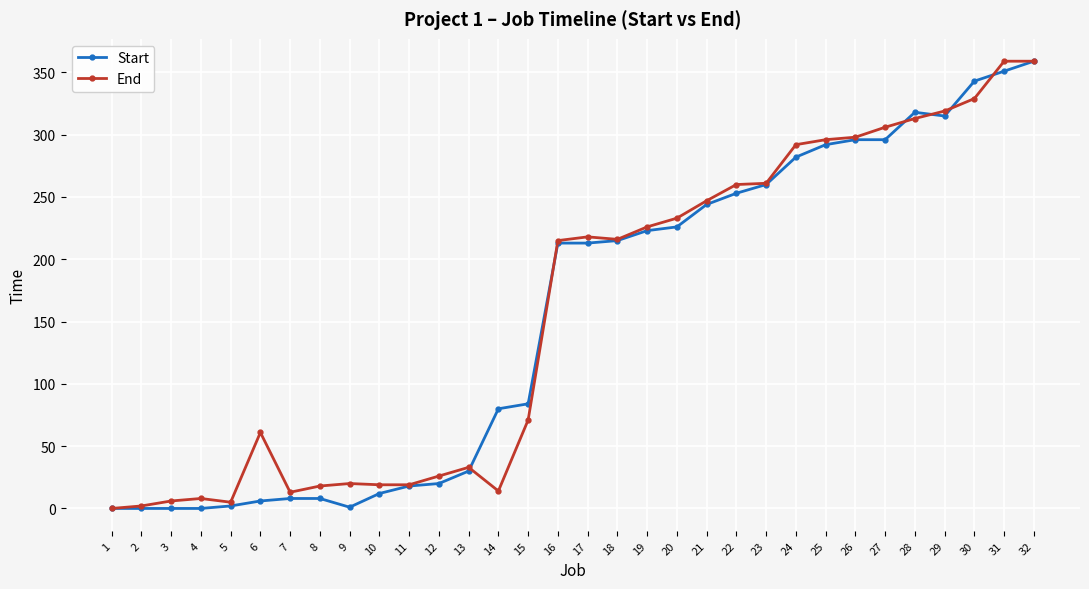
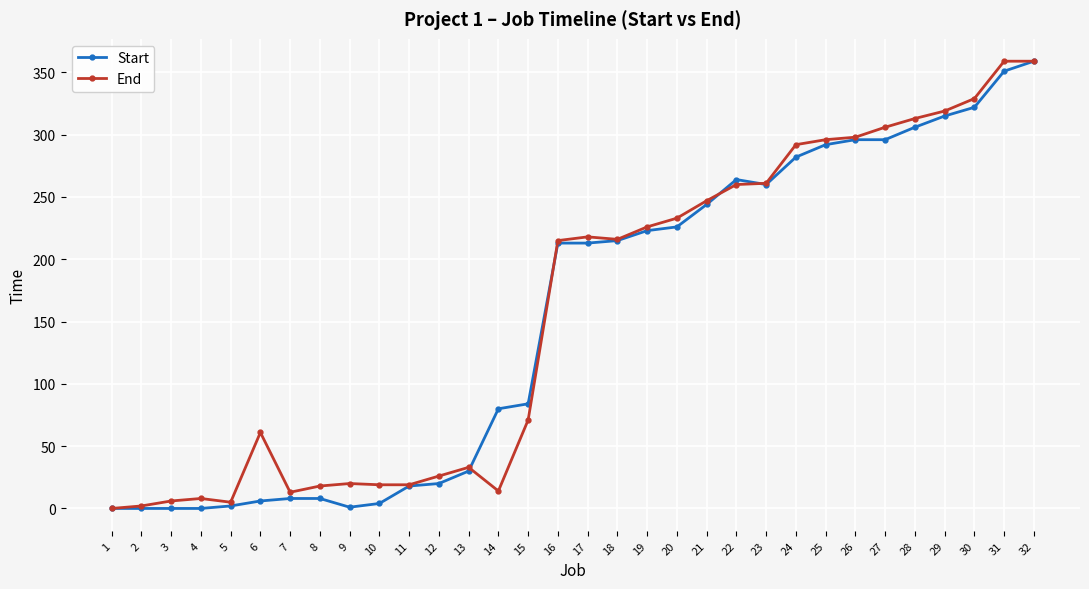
Start, 10: 12 -> 4
Start, 22: 253 -> 264
Start, 28: 318 -> 306
Start, 30: 343 -> 322
